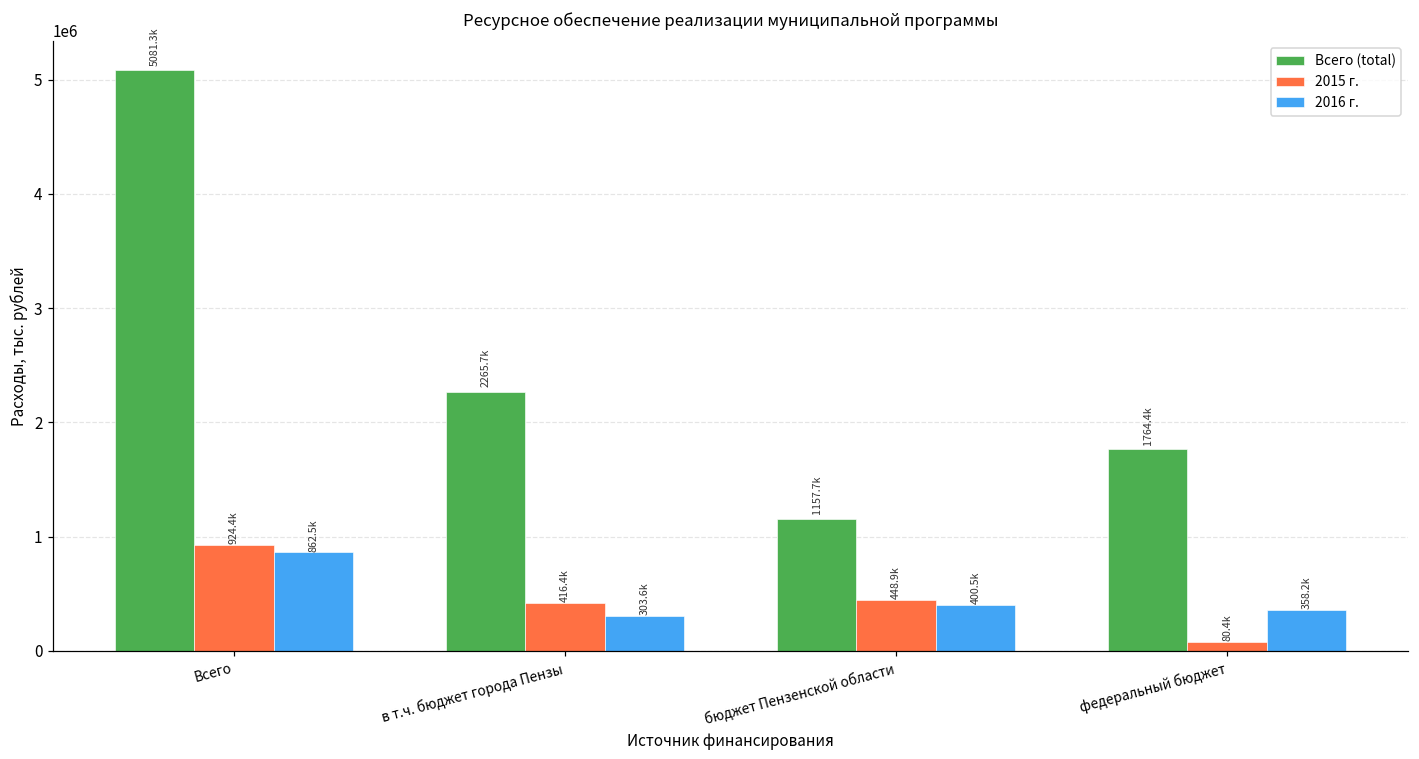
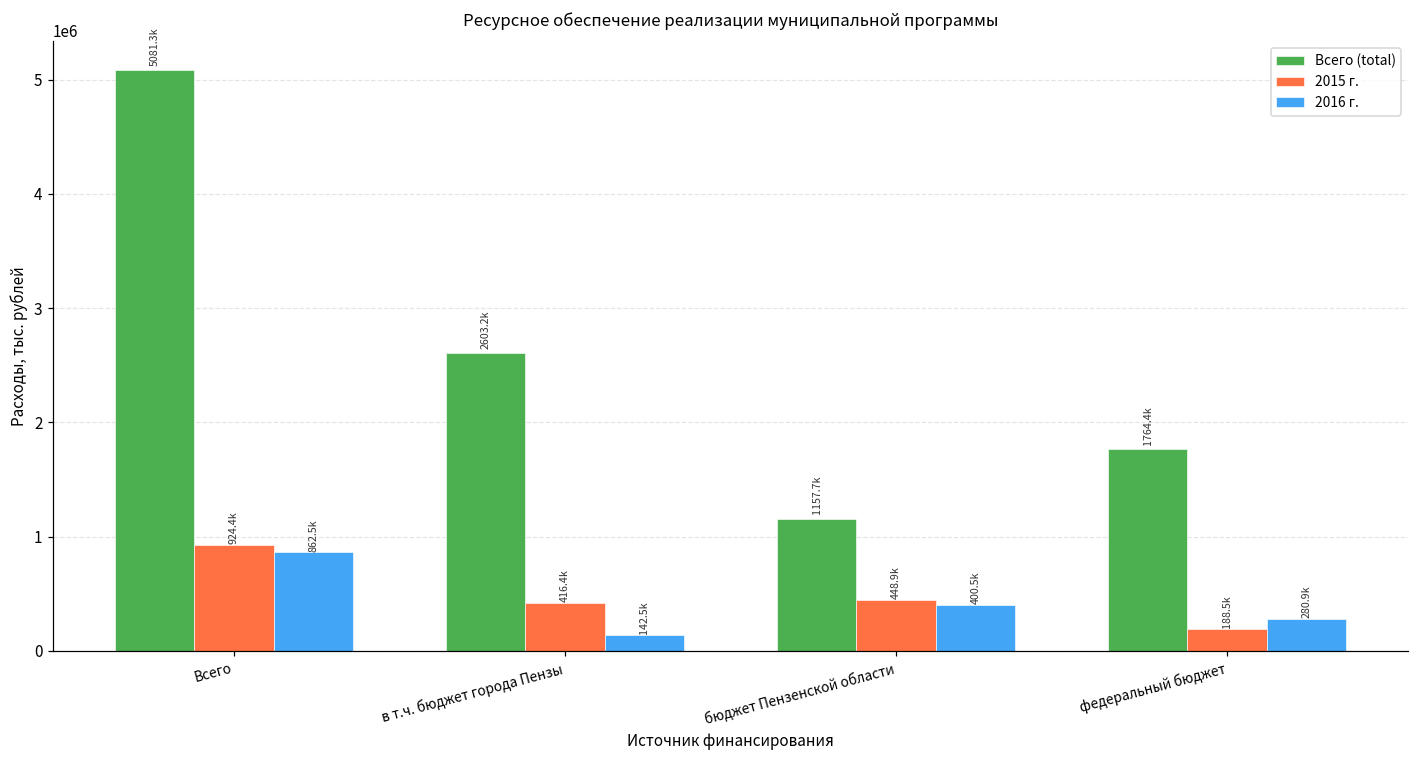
Всего (total), в т.ч. бюджет города Пензы: 2265.7k -> 2603.2k
2016 г., в т.ч. бюджет города Пензы: 303.6k -> 142.5k
2015 г., федеральный бюджет: 80.4k -> 188.5k
2016 г., федеральный бюджет: 358.2k -> 280.9k
